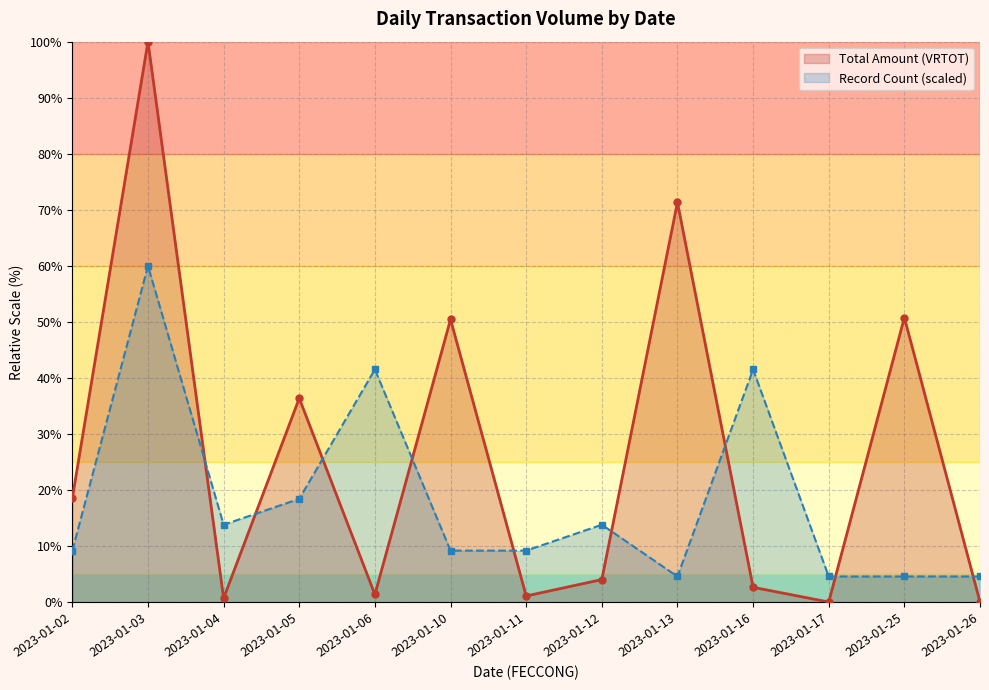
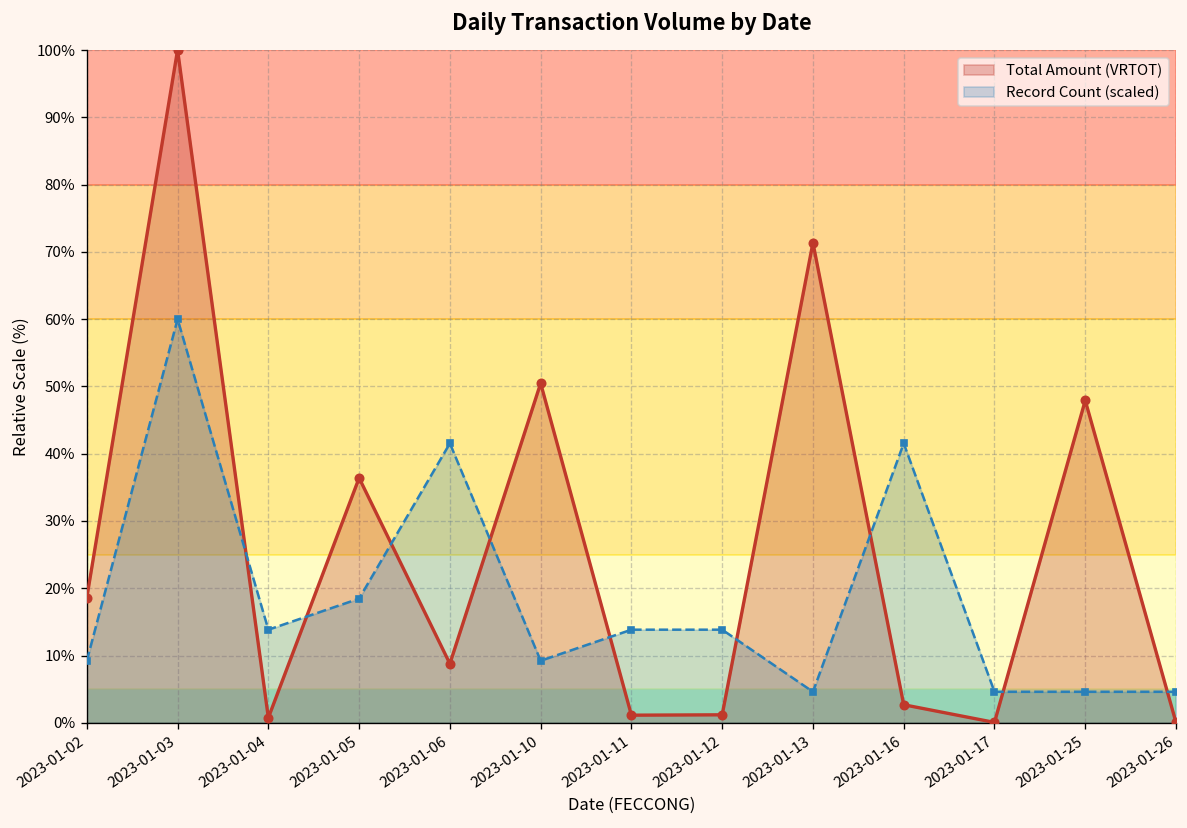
Total Amount (VRTOT), 2023-01-06: 1% -> 9%
Record Count (scaled), 2023-01-11: 9% -> 14%
Total Amount (VRTOT), 2023-01-12: 4% -> 1%
Total Amount (VRTOT), 2023-01-25: 51% -> 48%
